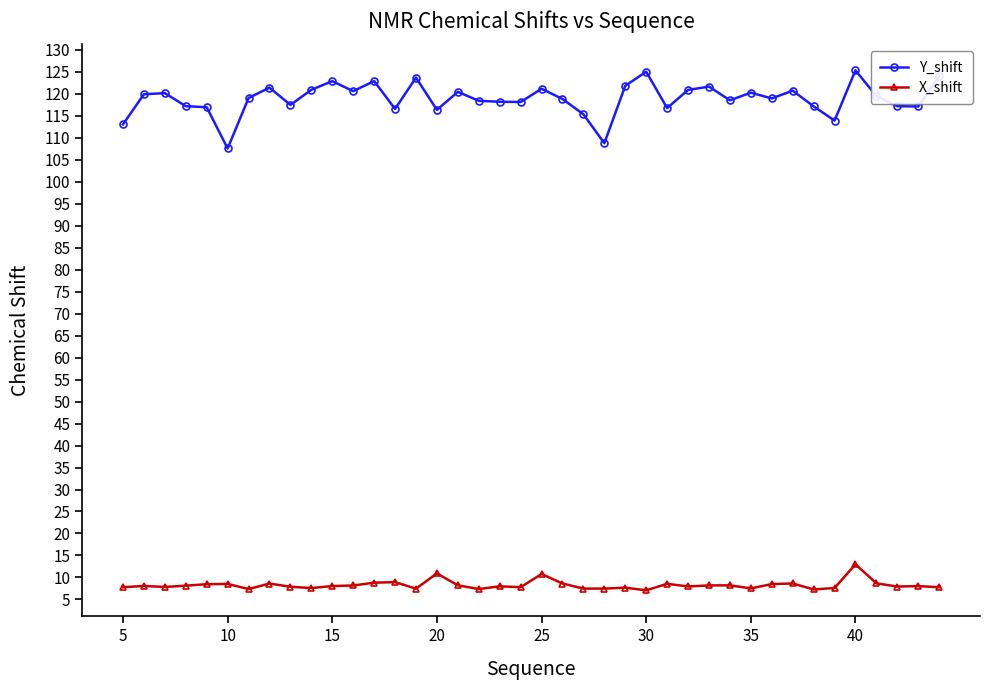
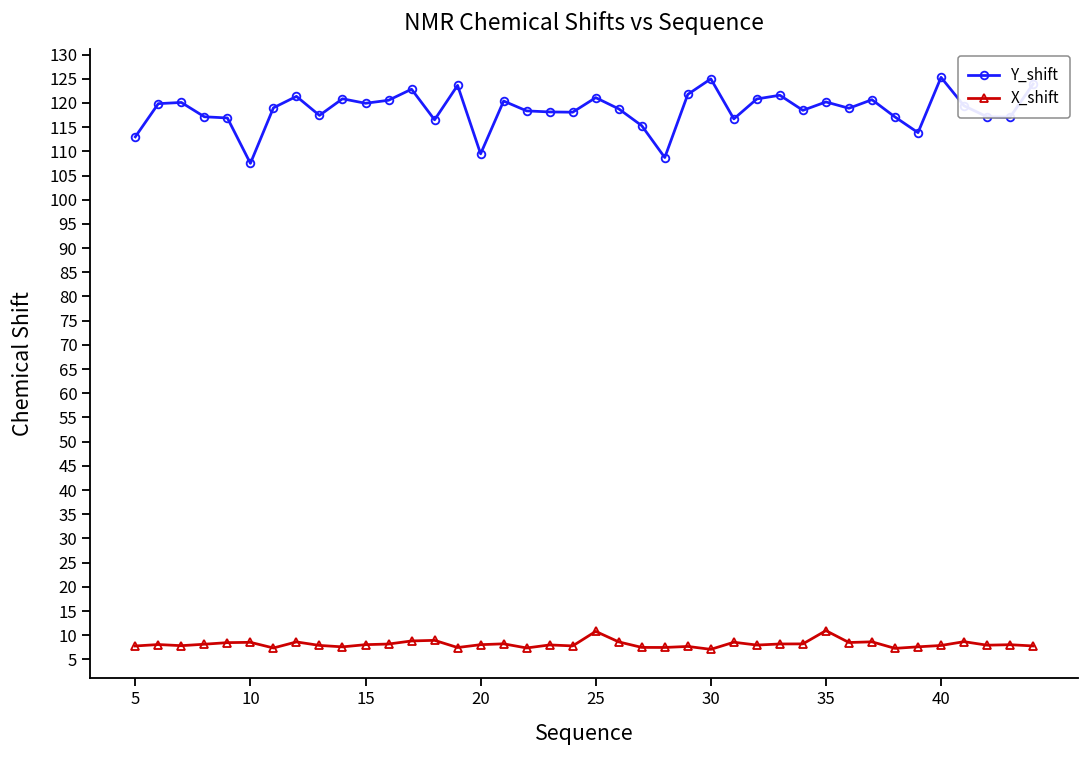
Y_shift, 15: 123 -> 120
Y_shift, 20: 116 -> 109
X_shift, 20: 11 -> 8
X_shift, 35: 8 -> 11
X_shift, 40: 13 -> 8
